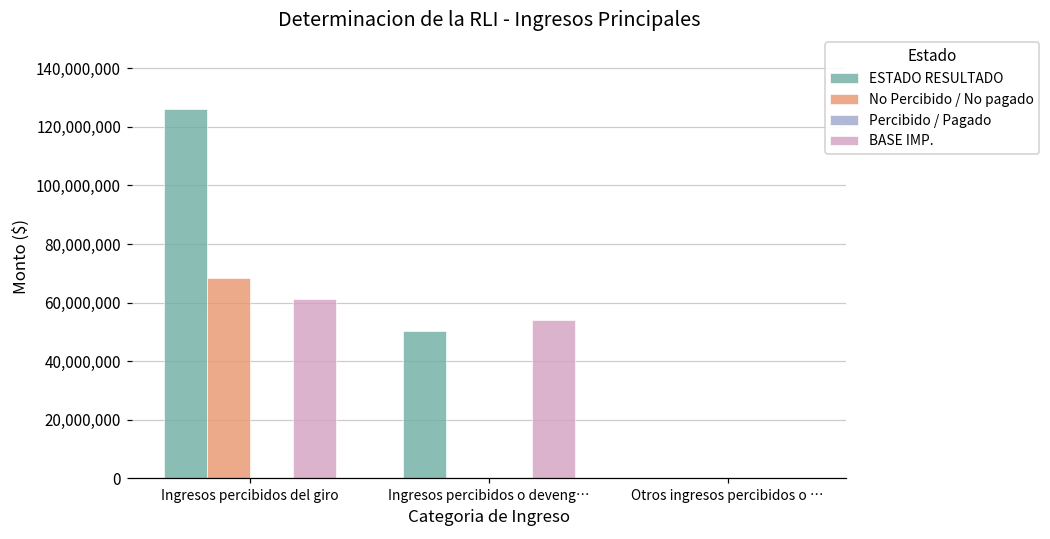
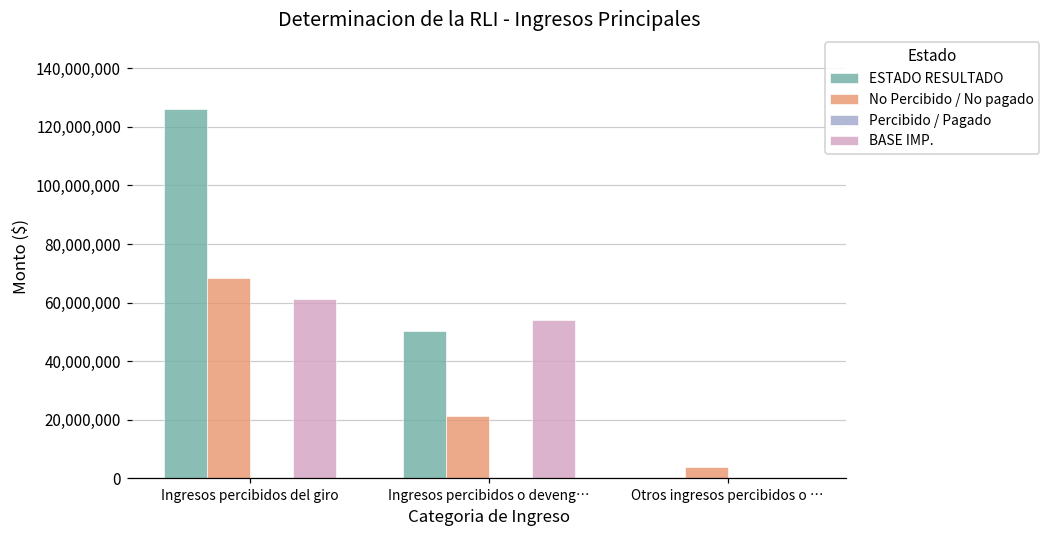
No Percibido / No pagado, Ingresos percibidos o deveng…: 0 -> 21,000,000
No Percibido / No pagado, Otros ingresos percibidos o …: 0 -> 4,000,000
